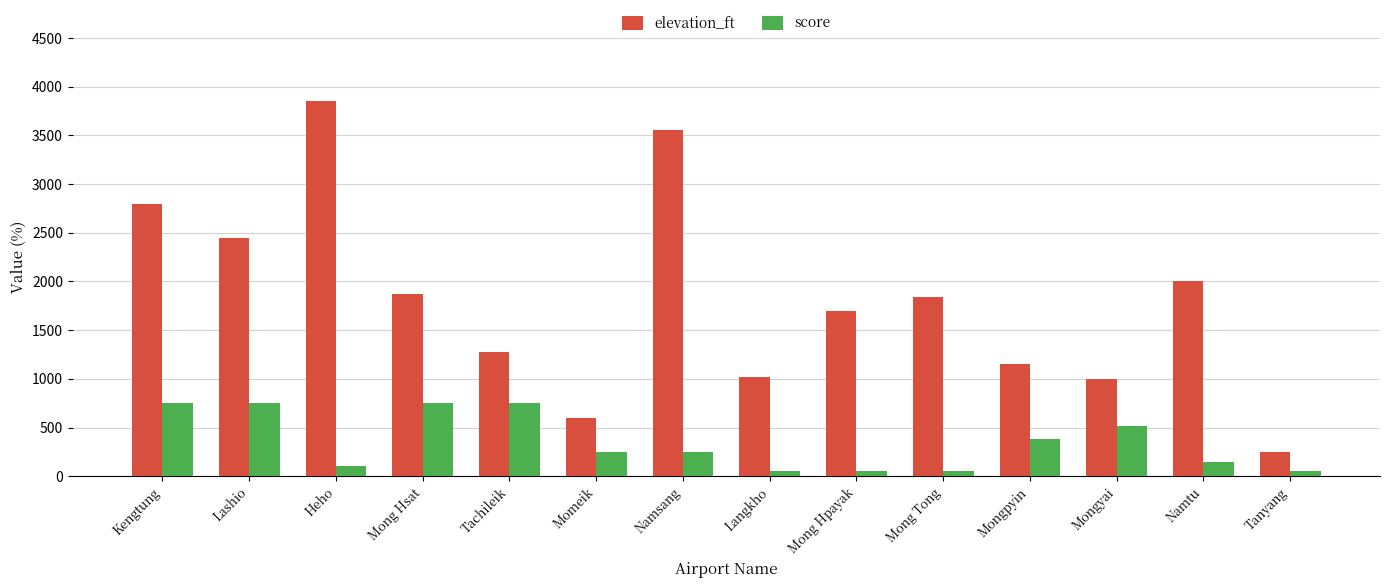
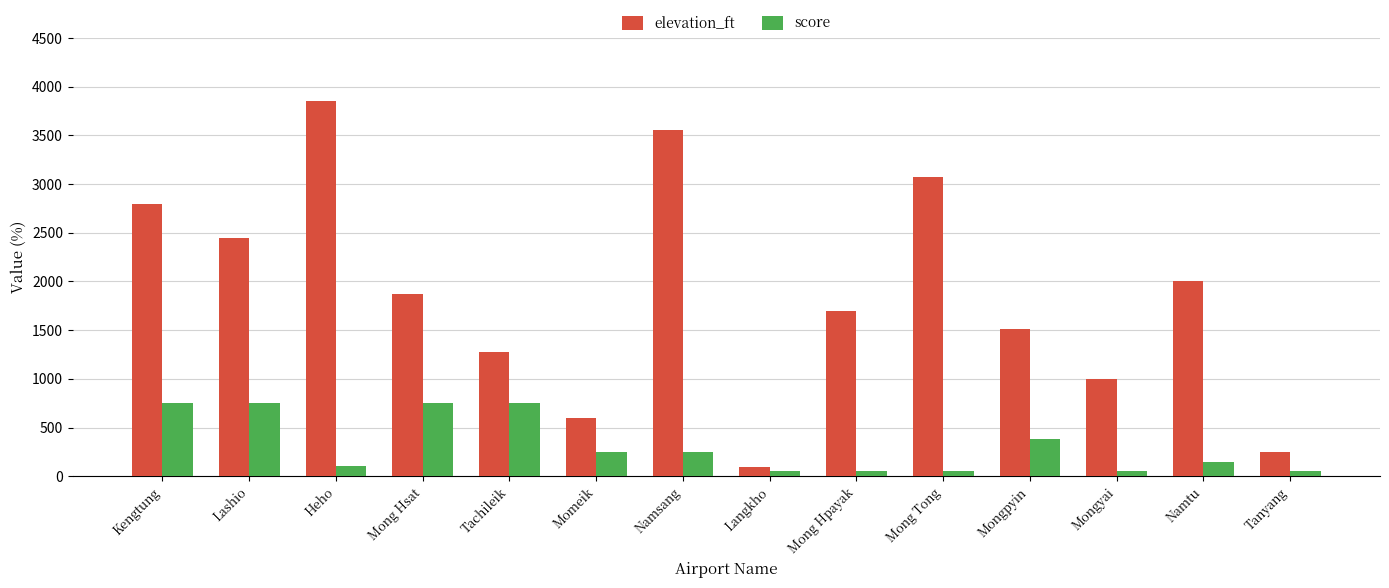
elevation_ft, Langkho: 1000 -> 100
elevation_ft, Mong Tong: 1800 -> 3100
elevation_ft, Mongpyin: 1200 -> 1500
score, Mongyai: 500 -> 100
